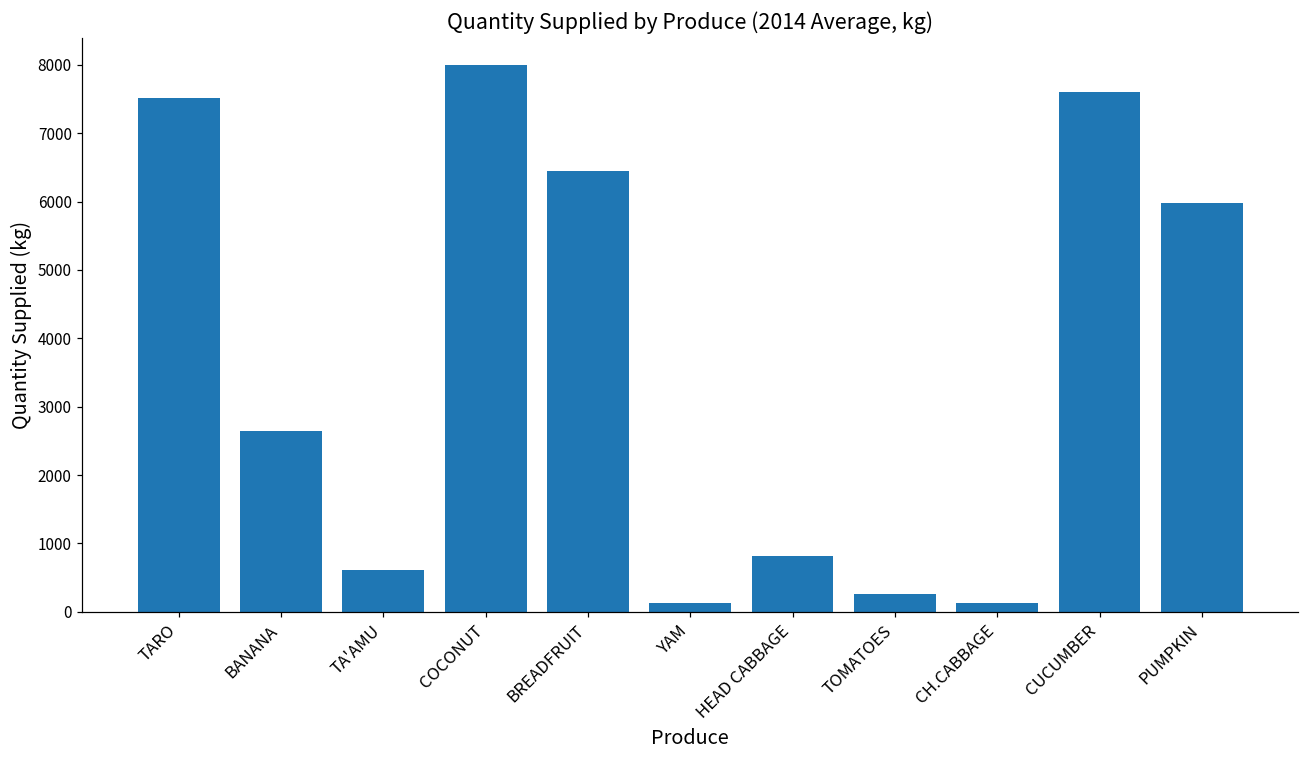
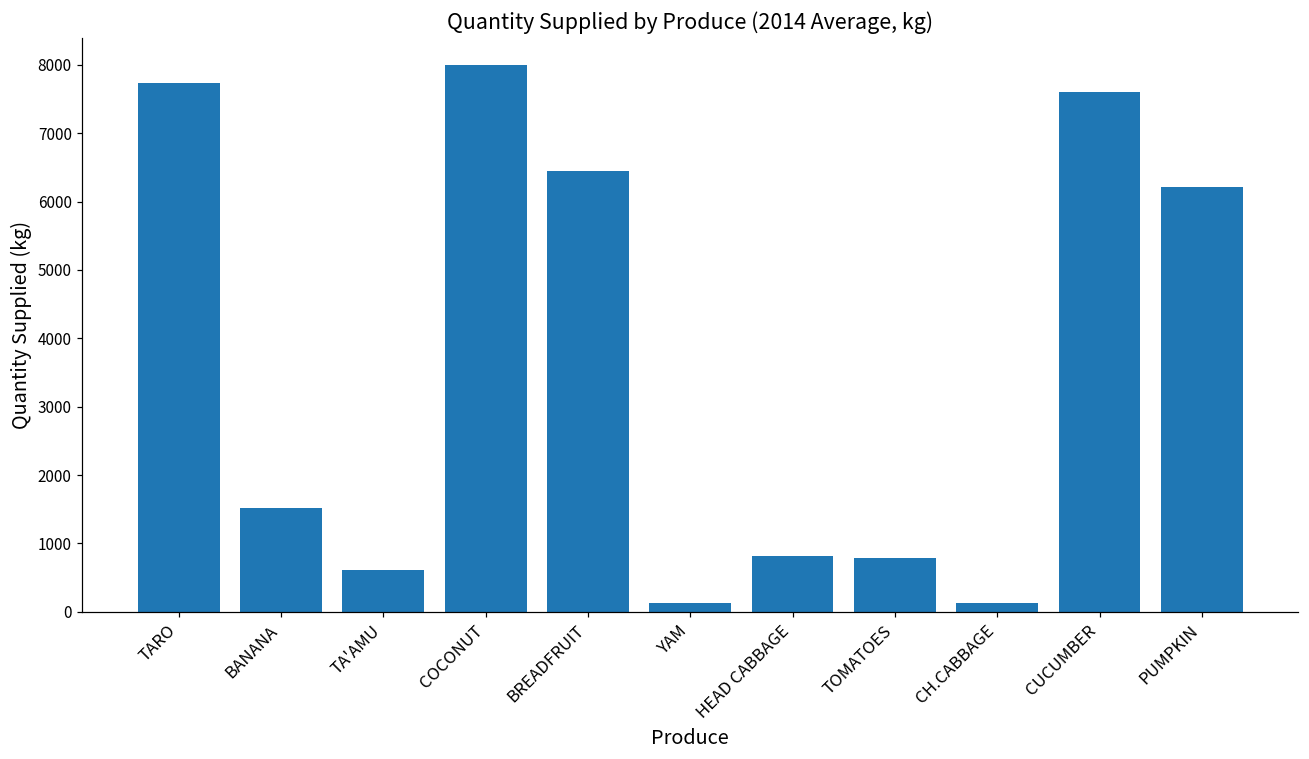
TARO: 7500 -> 7700
BANANA: 2600 -> 1500
TOMATOES: 300 -> 800
PUMPKIN: 6000 -> 6200
